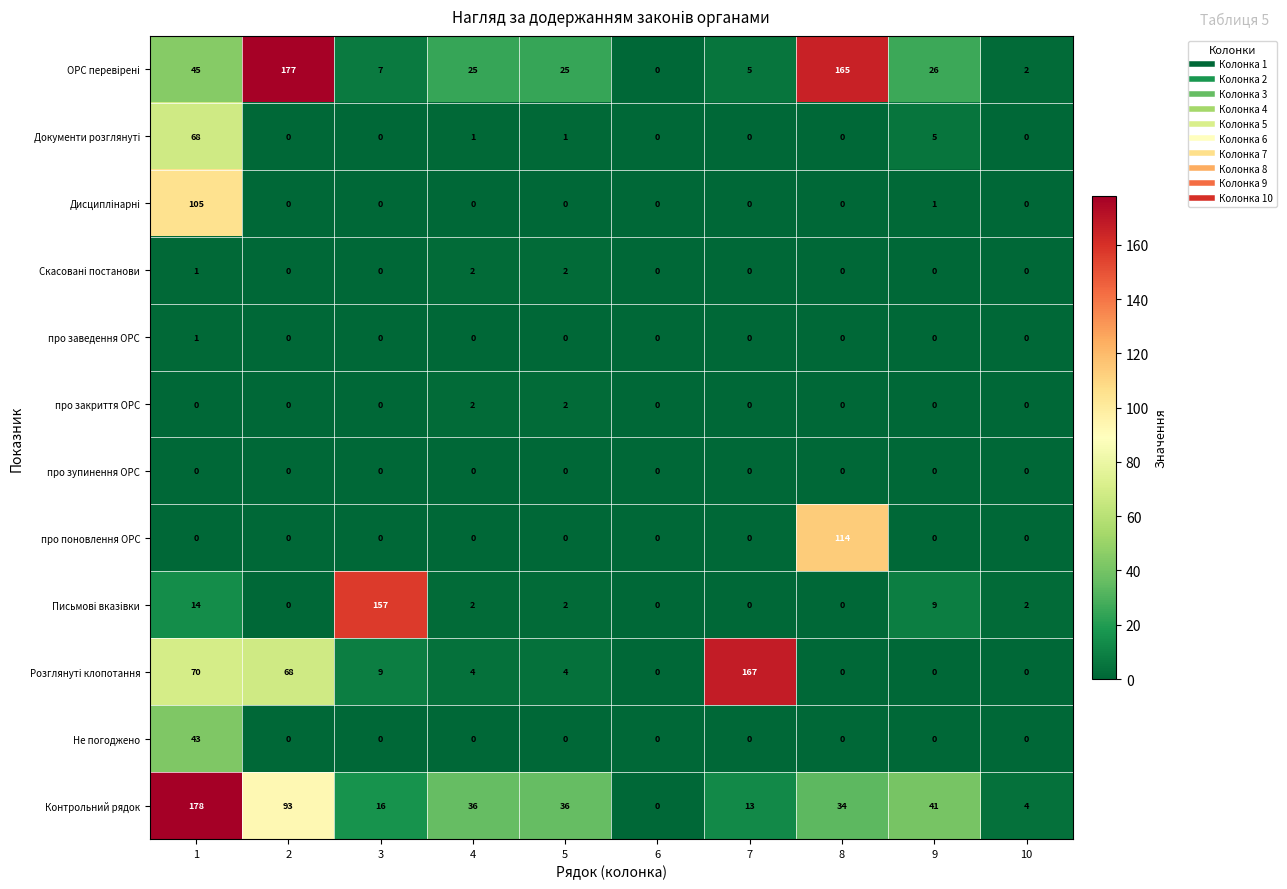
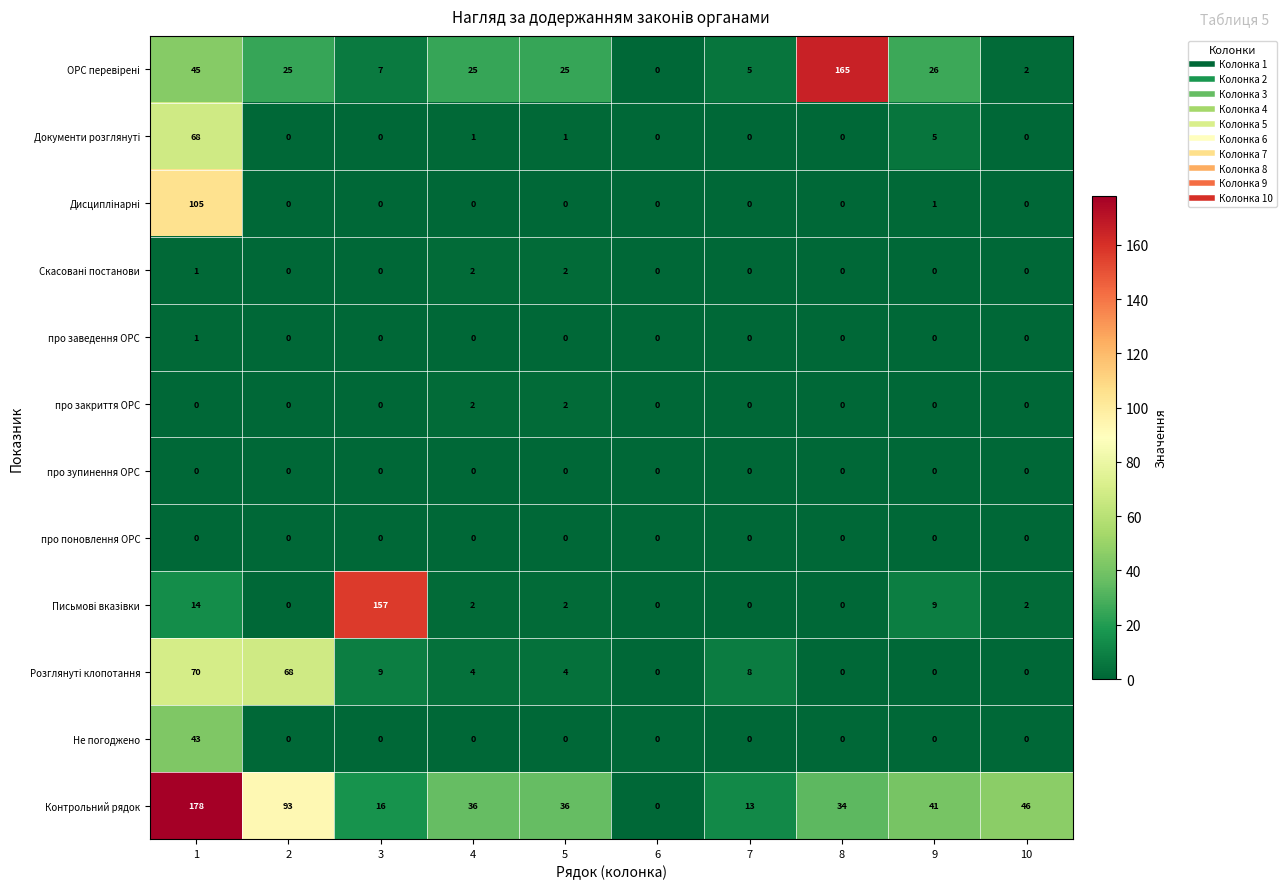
ОРС перевірені, 2: 177 -> 25
про поновлення ОРС, 8: 114 -> 0
Розглянуті клопотання, 7: 167 -> 8
Контрольний рядок, 10: 4 -> 46
